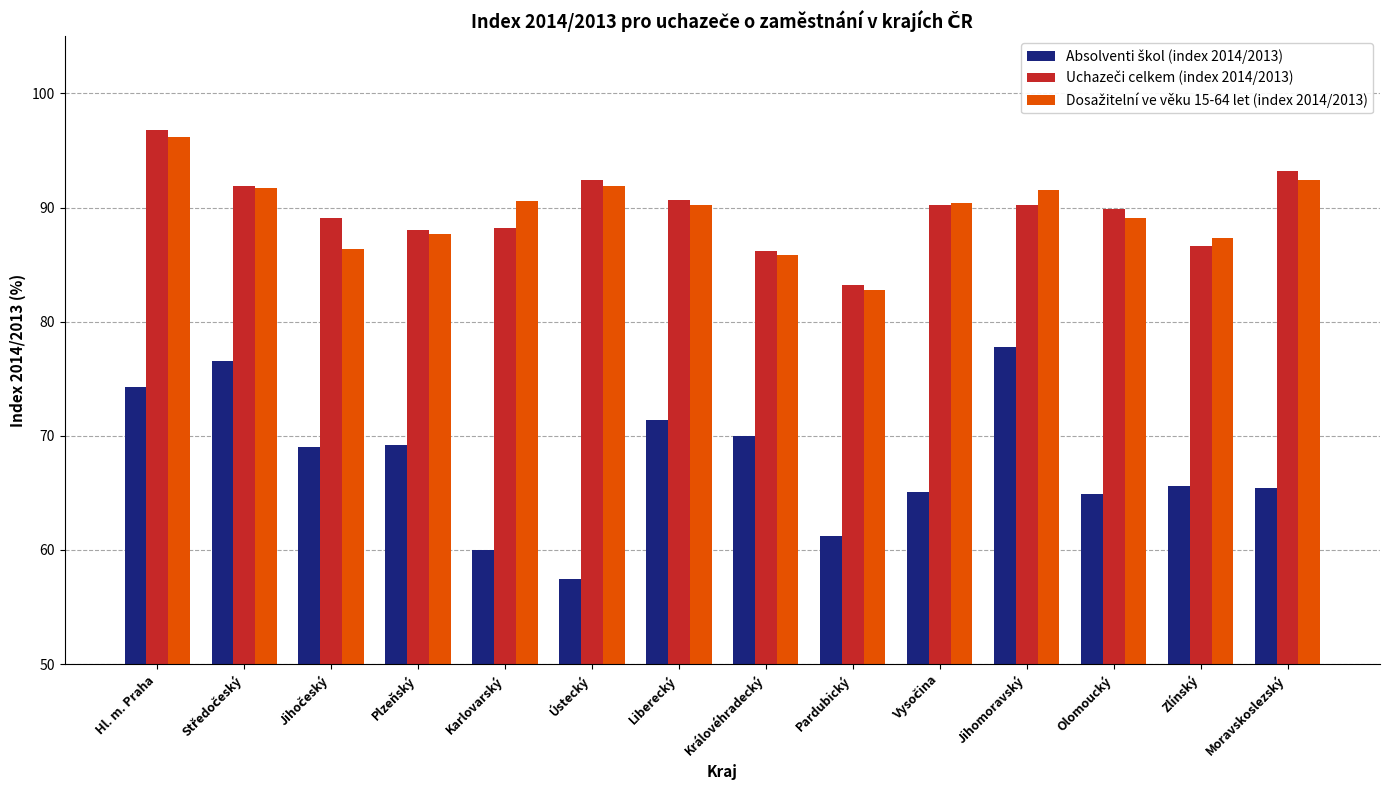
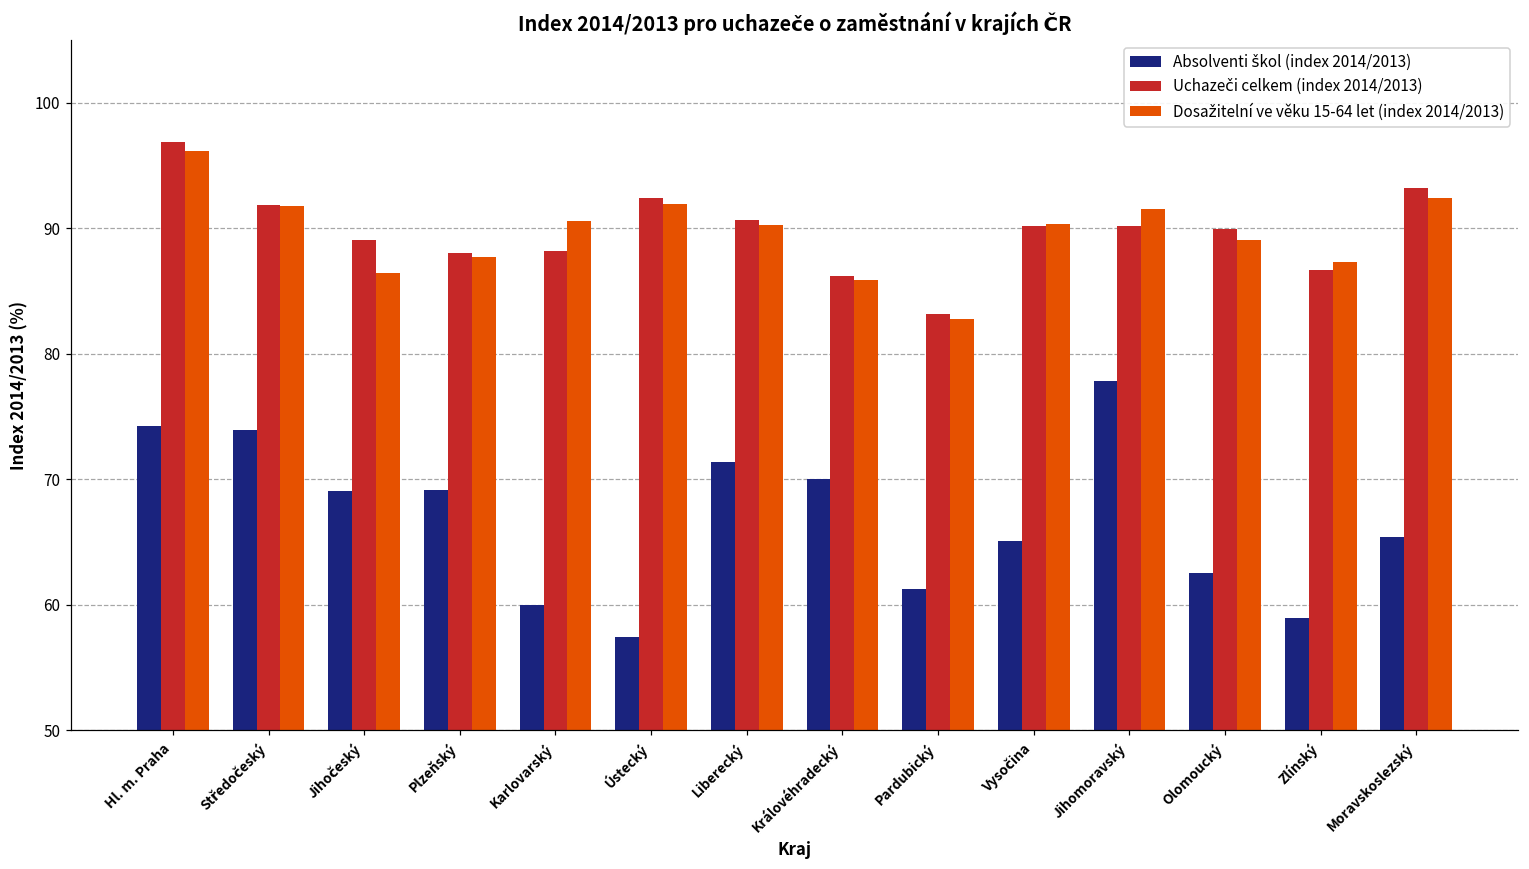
Absolventi škol (index 2014/2013), Středočeský: 76.5 -> 74.0
Absolventi škol (index 2014/2013), Olomoucký: 64.9 -> 62.6
Absolventi škol (index 2014/2013), Zlínský: 65.6 -> 59.0
